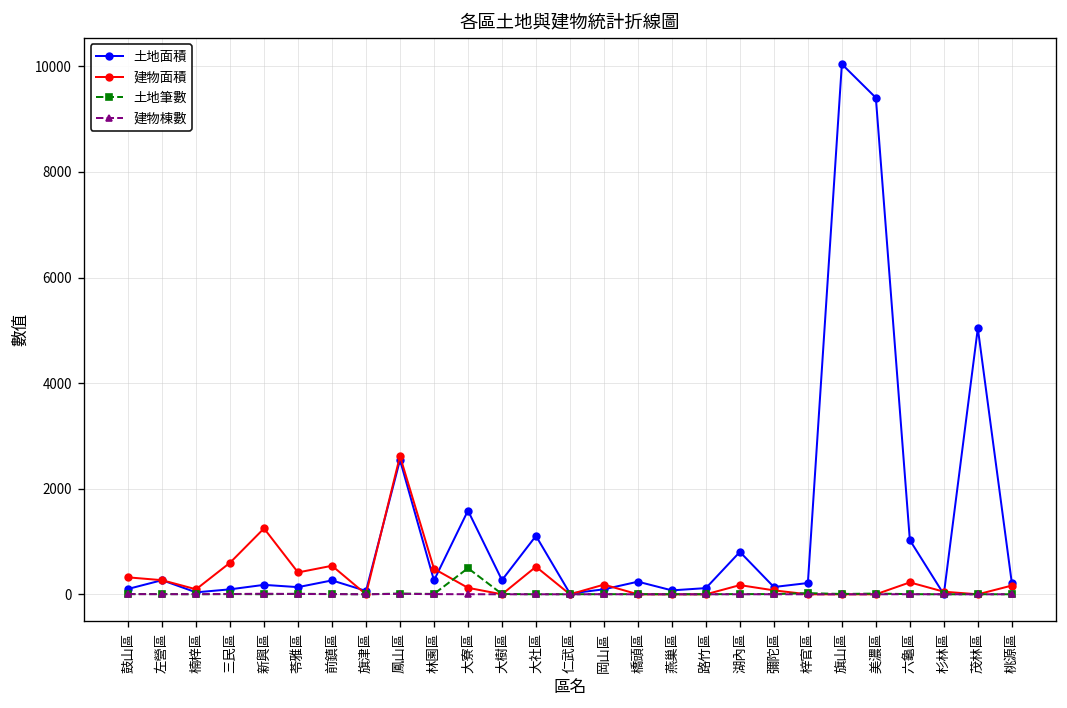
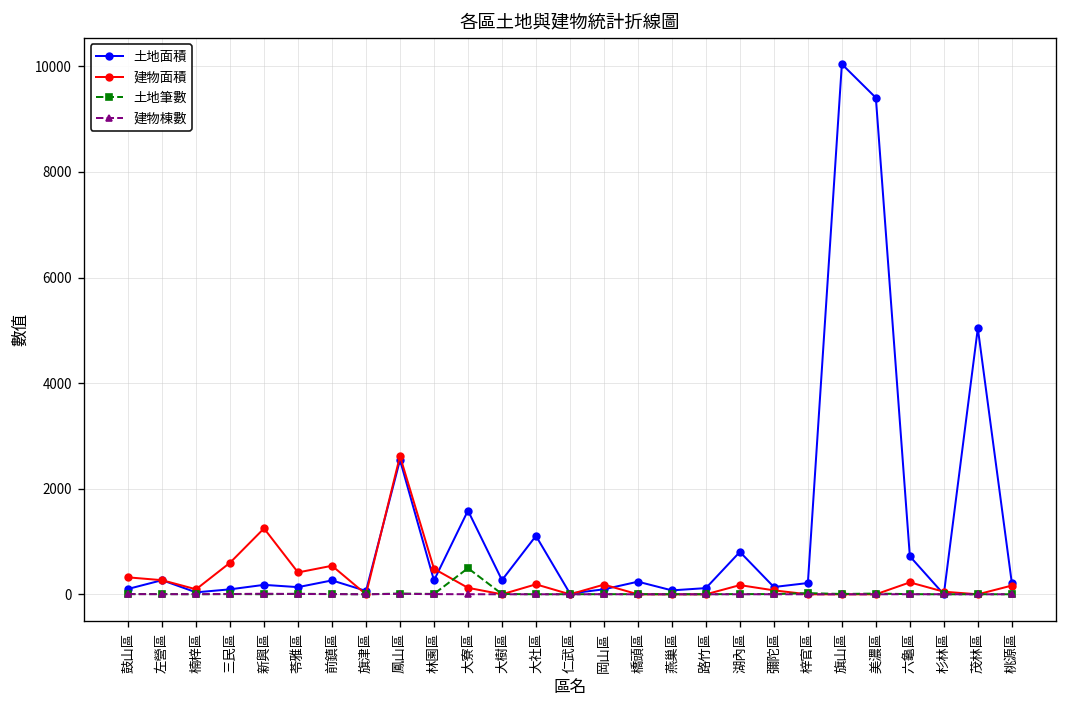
建物面積, 大社區: 500 -> 200
土地面積, 六龜區: 1000 -> 700
